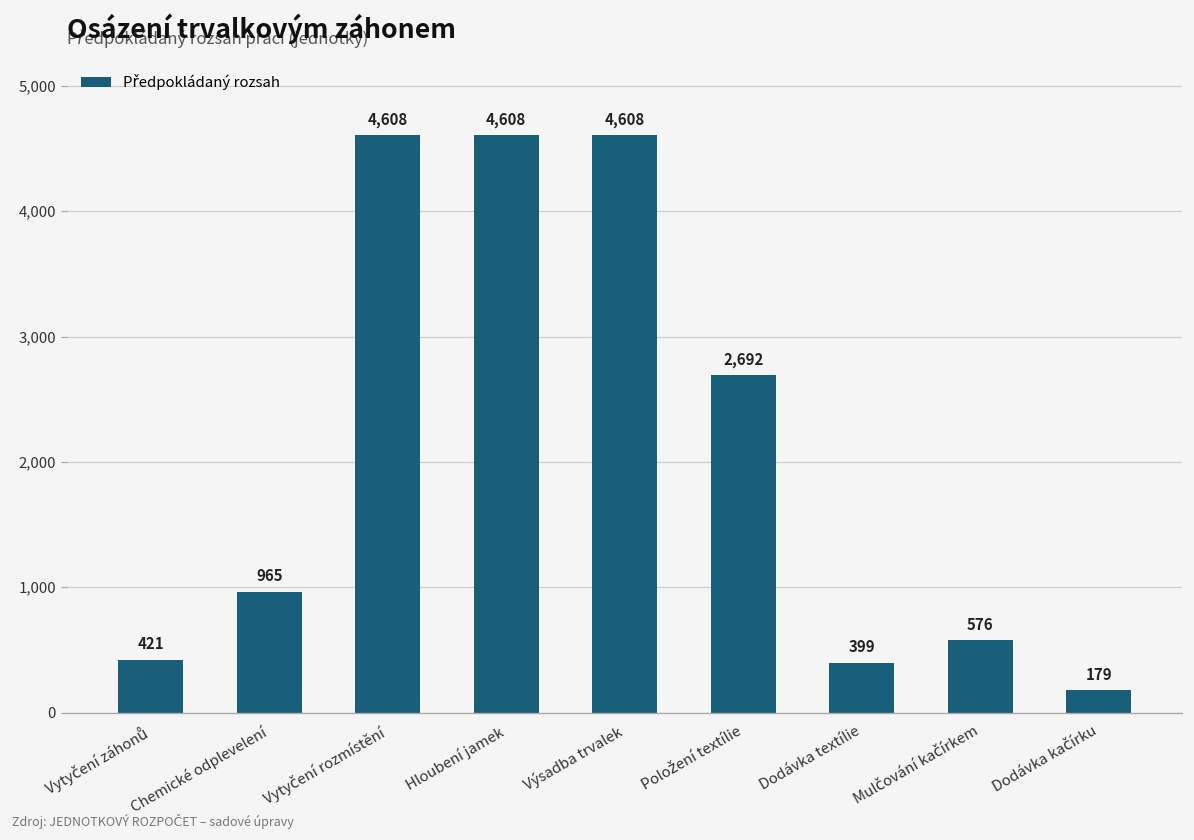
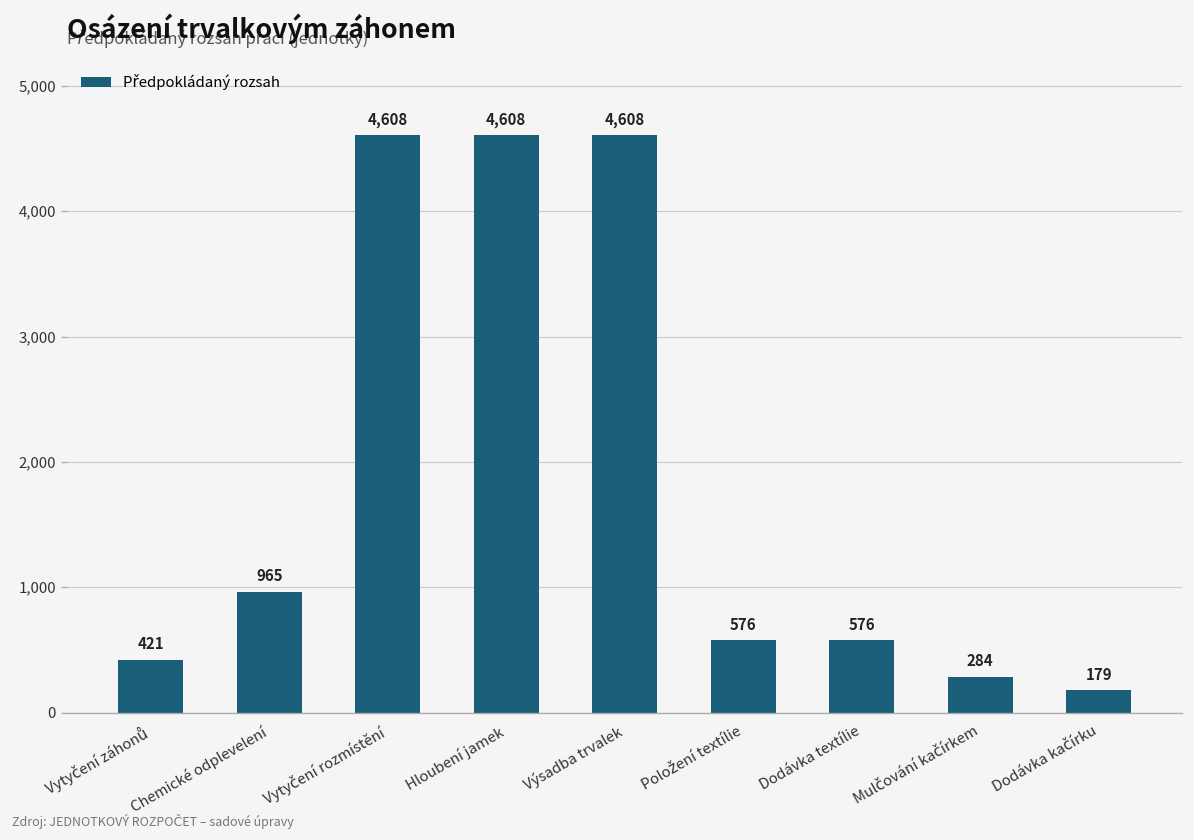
Položení textílie: 2,692 -> 576
Dodávka textílie: 399 -> 576
Mulčování kačírkem: 576 -> 284
